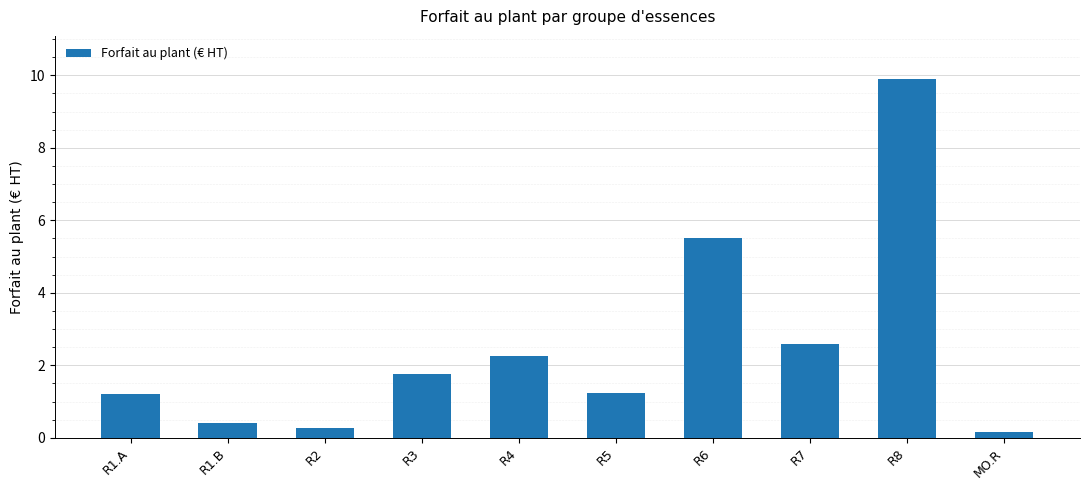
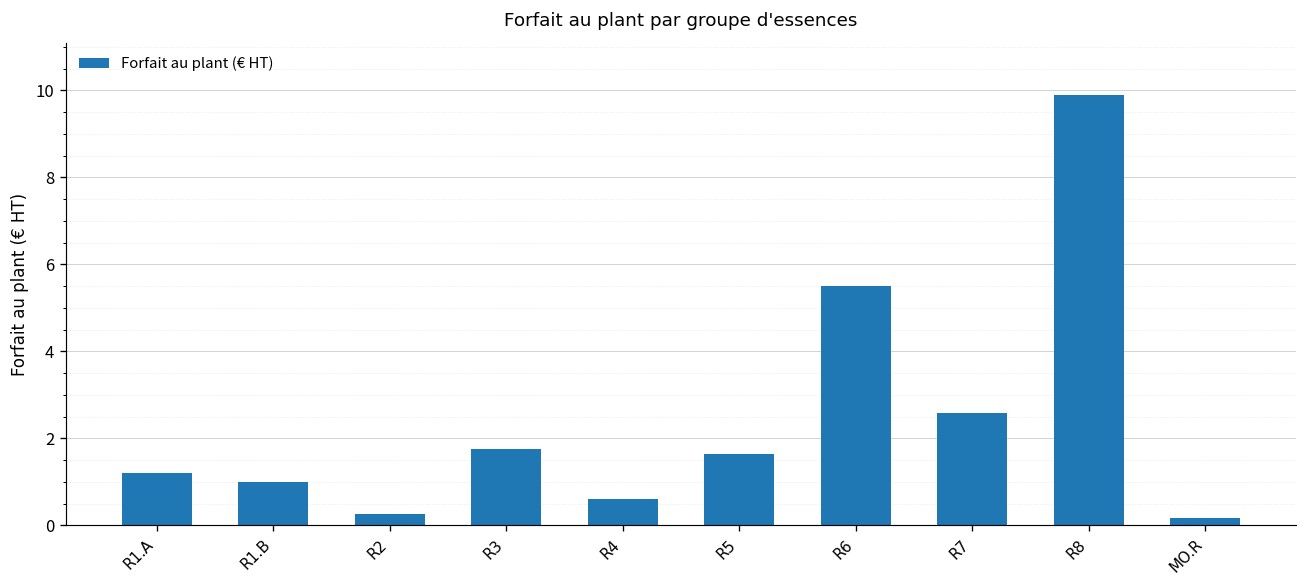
R1.B: 0.4 -> 1.0
R4: 2.2 -> 0.6
R5: 1.2 -> 1.6
